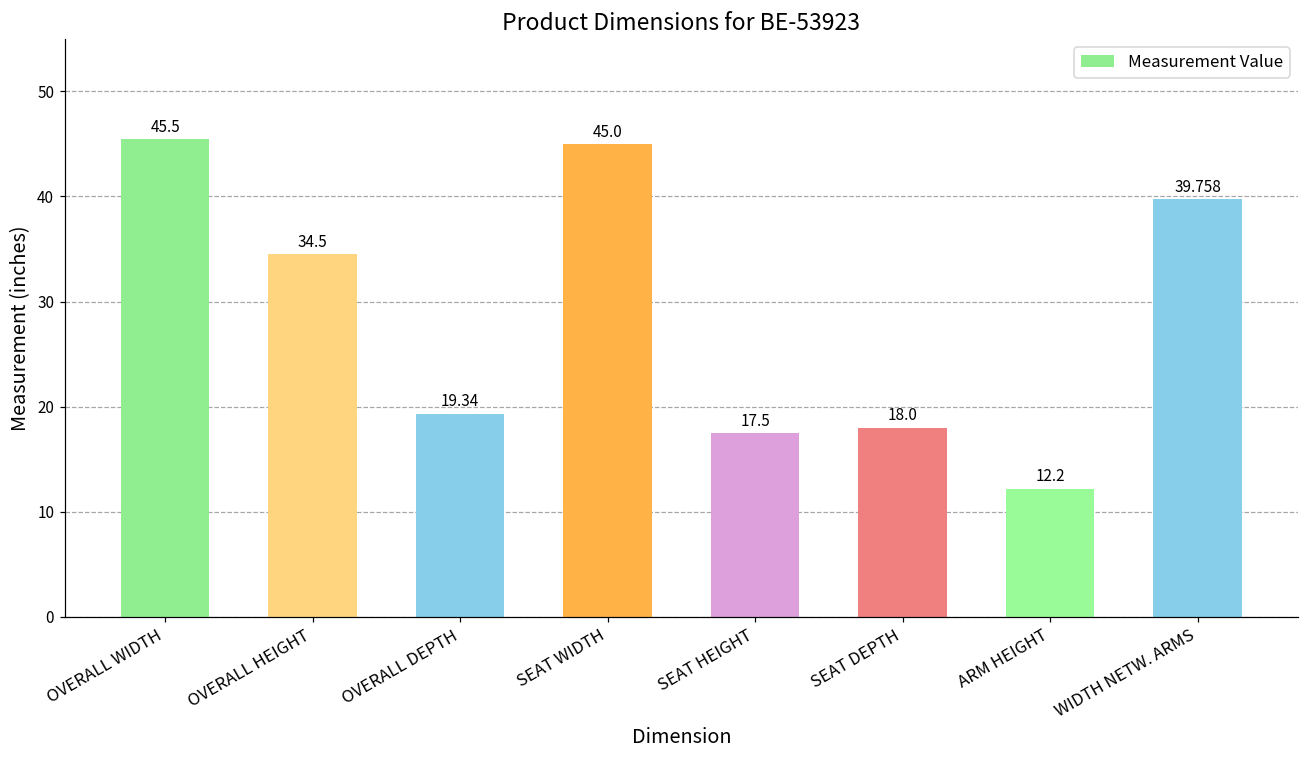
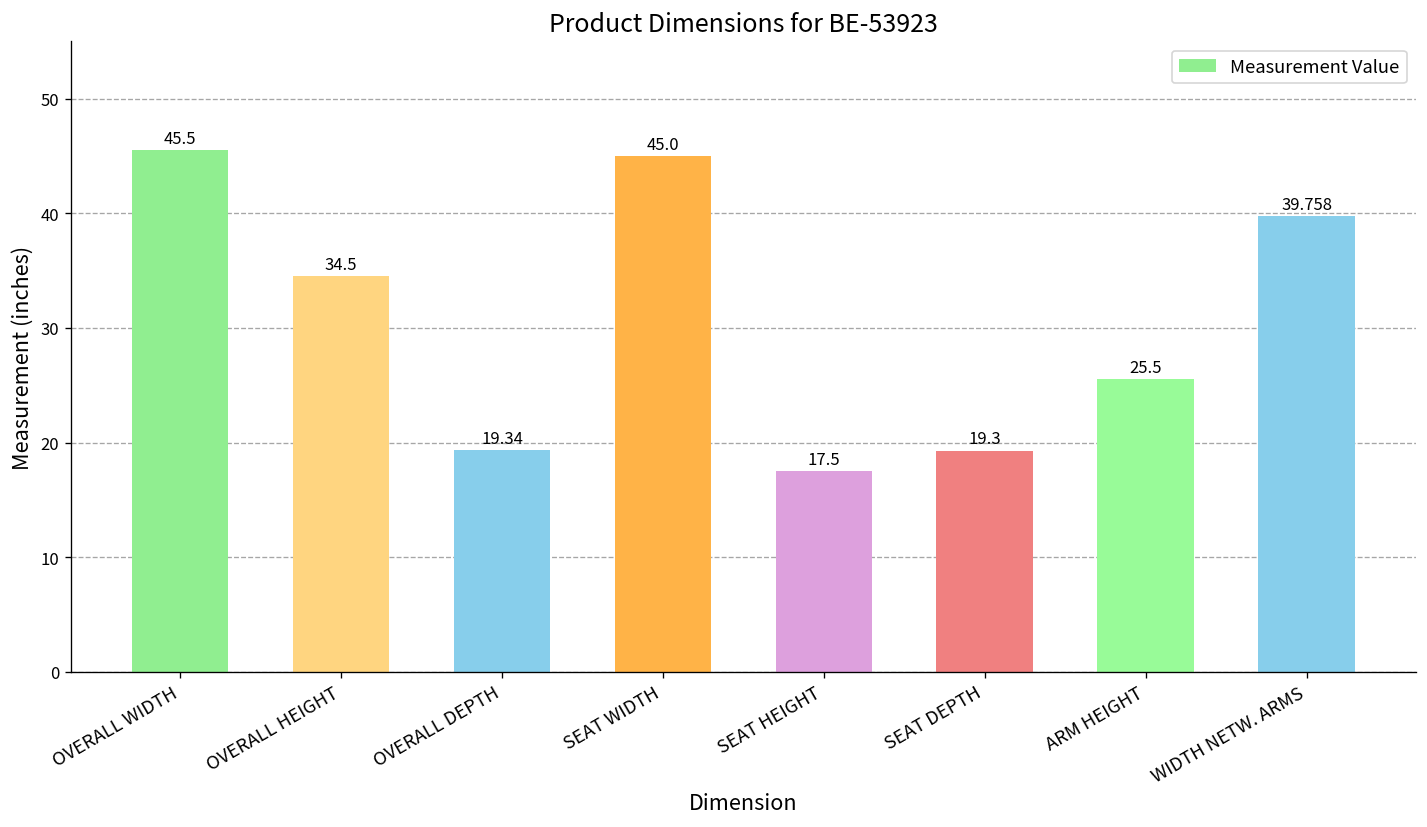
SEAT DEPTH: 18.0 -> 19.3
ARM HEIGHT: 12.2 -> 25.5
